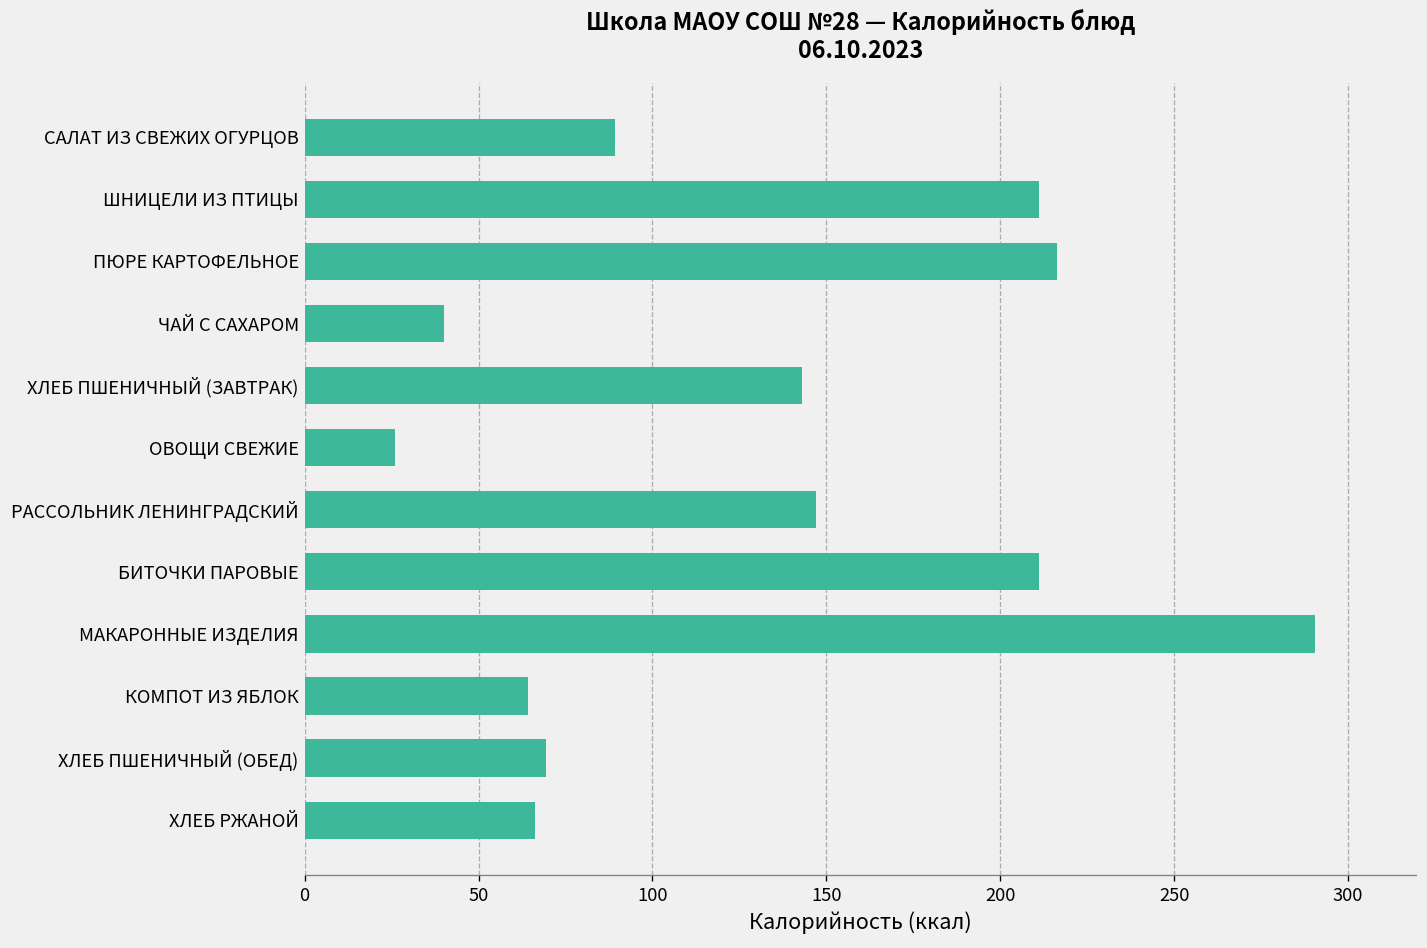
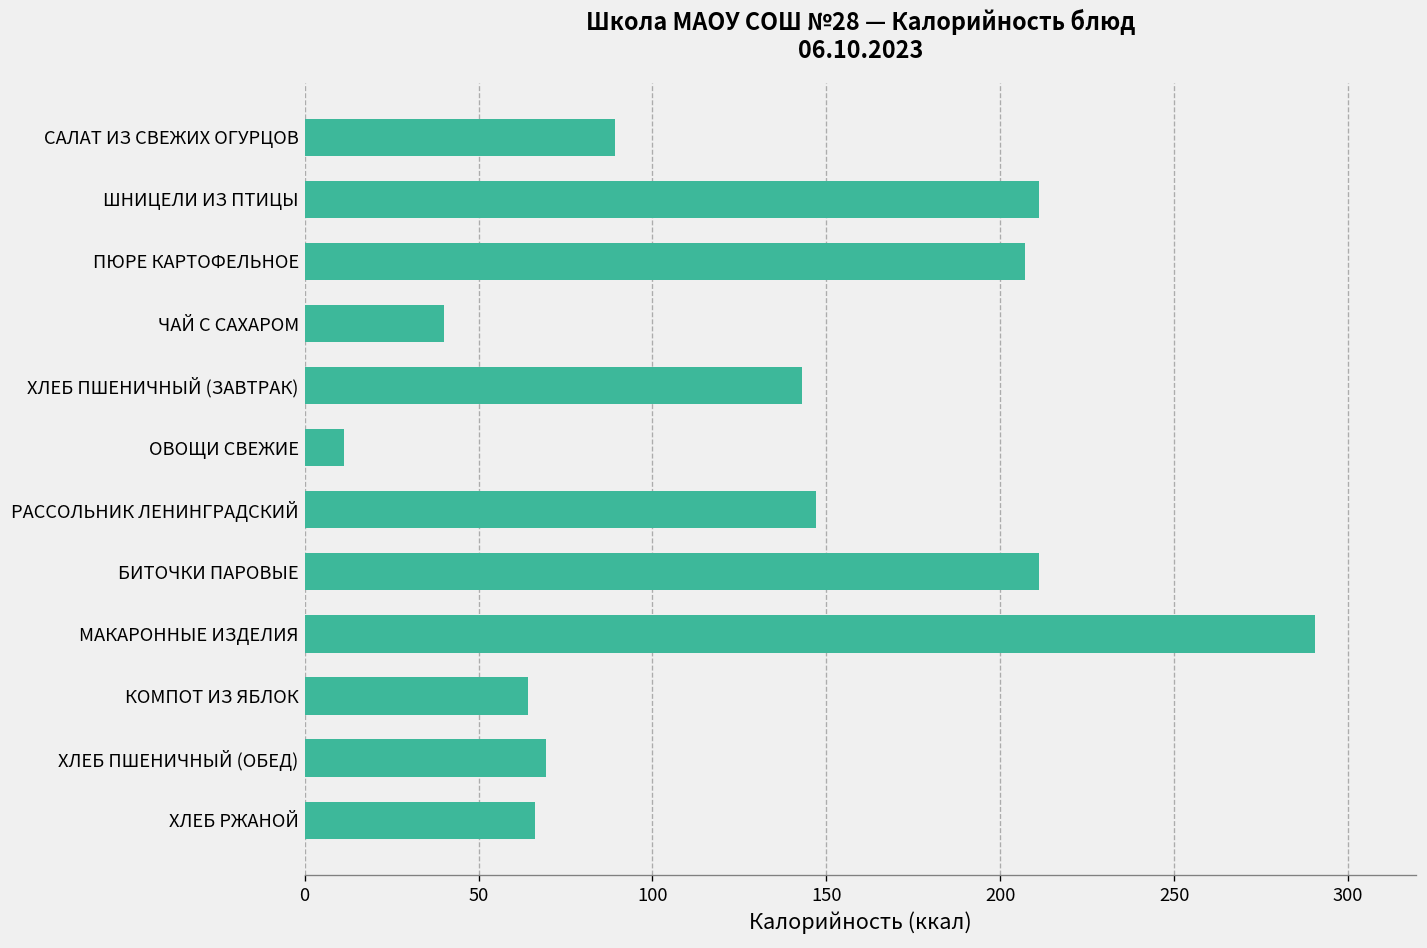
ПЮРЕ КАРТОФЕЛЬНОЕ: 216 -> 207
ОВОЩИ СВЕЖИЕ: 26 -> 11
